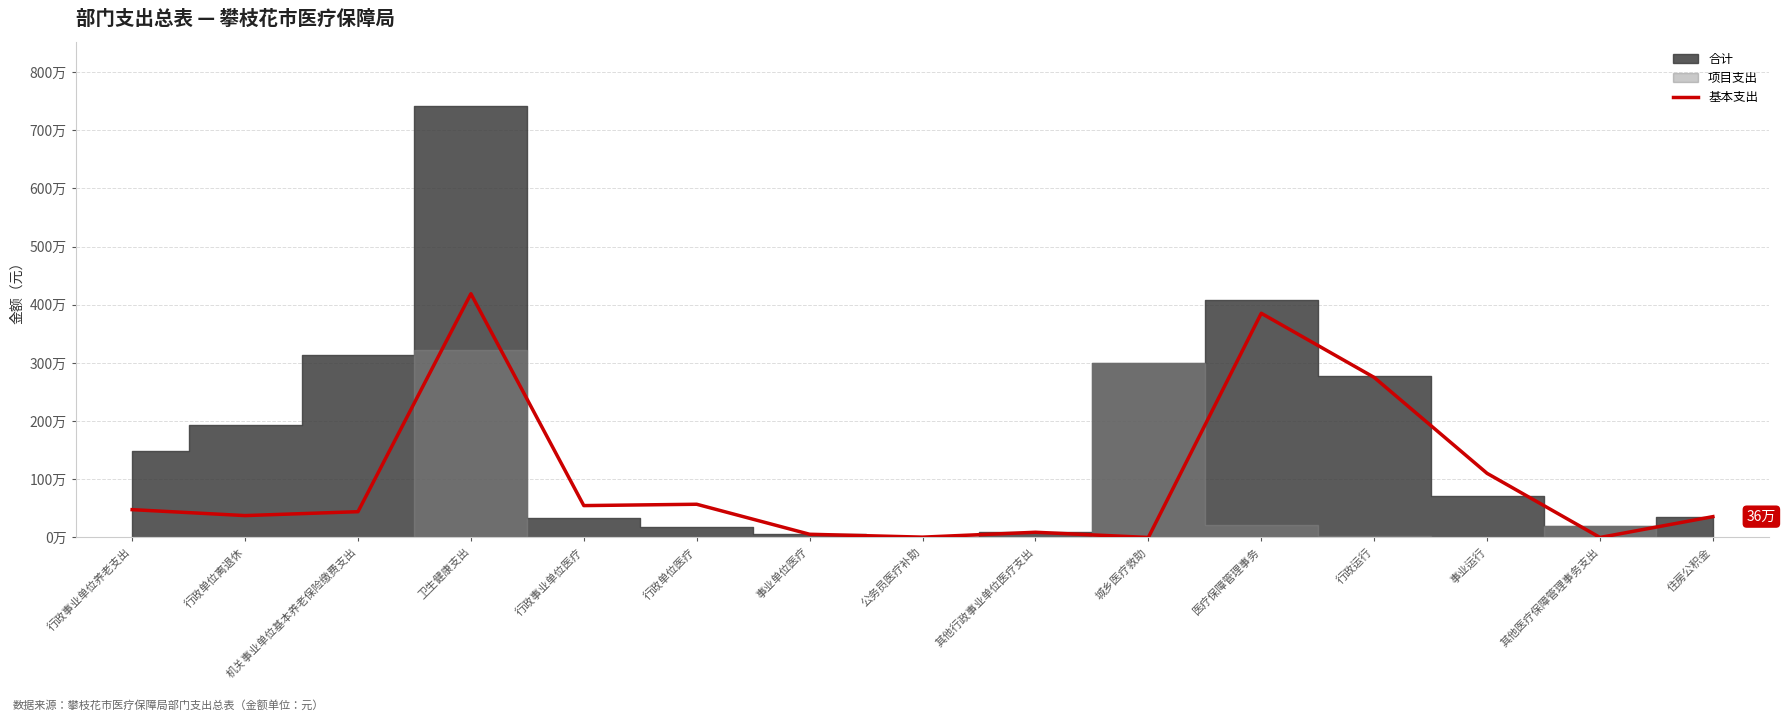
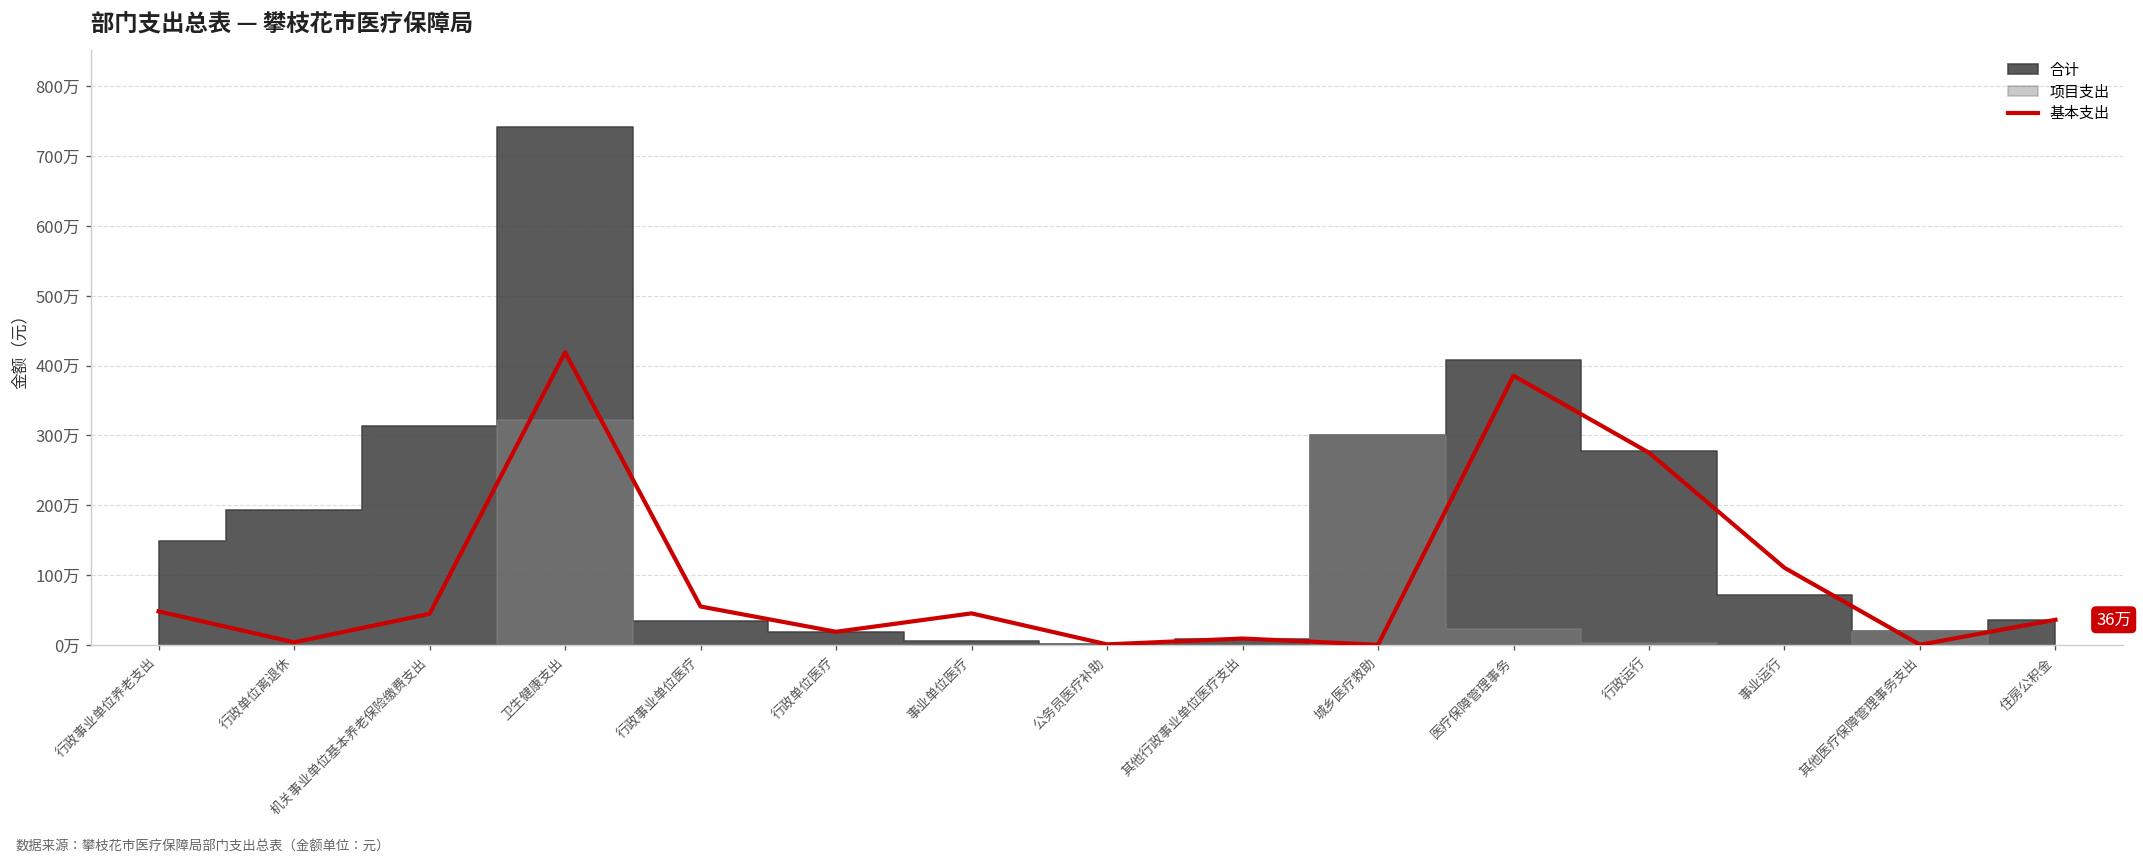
基本支出, 行政单位离退休: 40万 -> 0万
基本支出, 行政单位医疗: 60万 -> 20万
基本支出, 事业单位医疗: 10万 -> 40万
